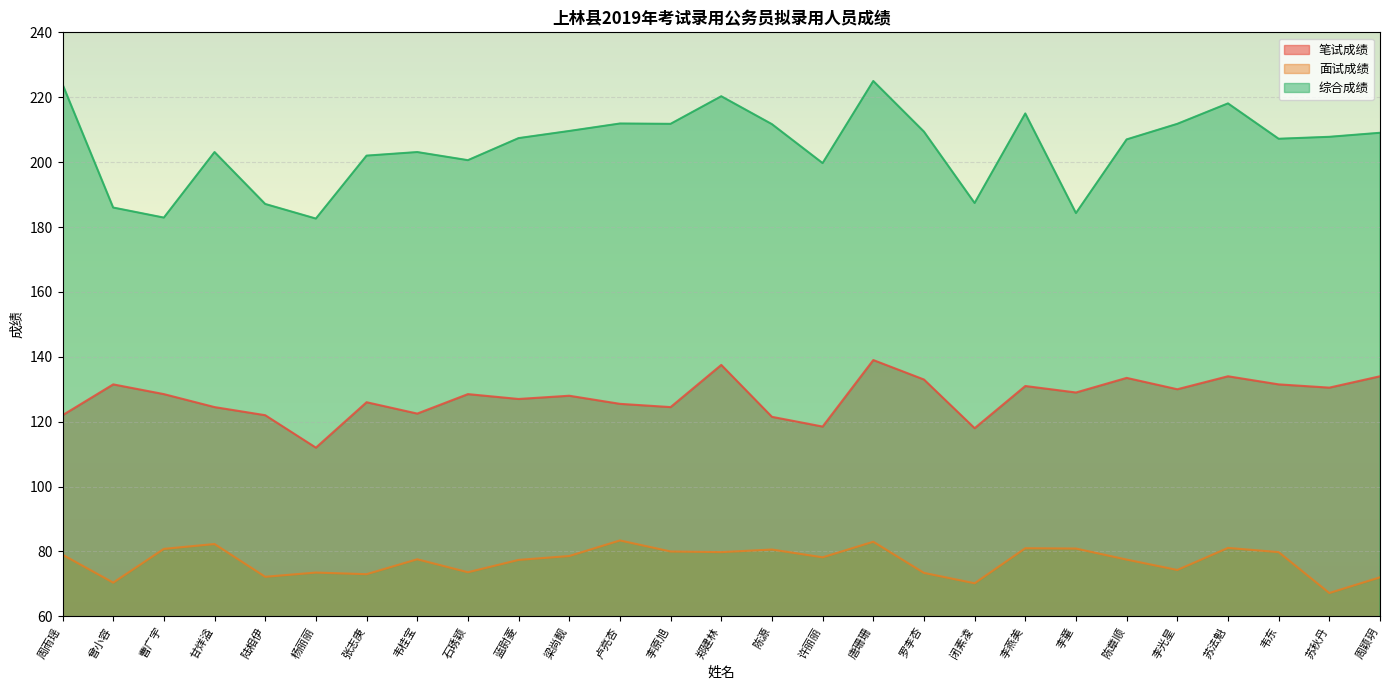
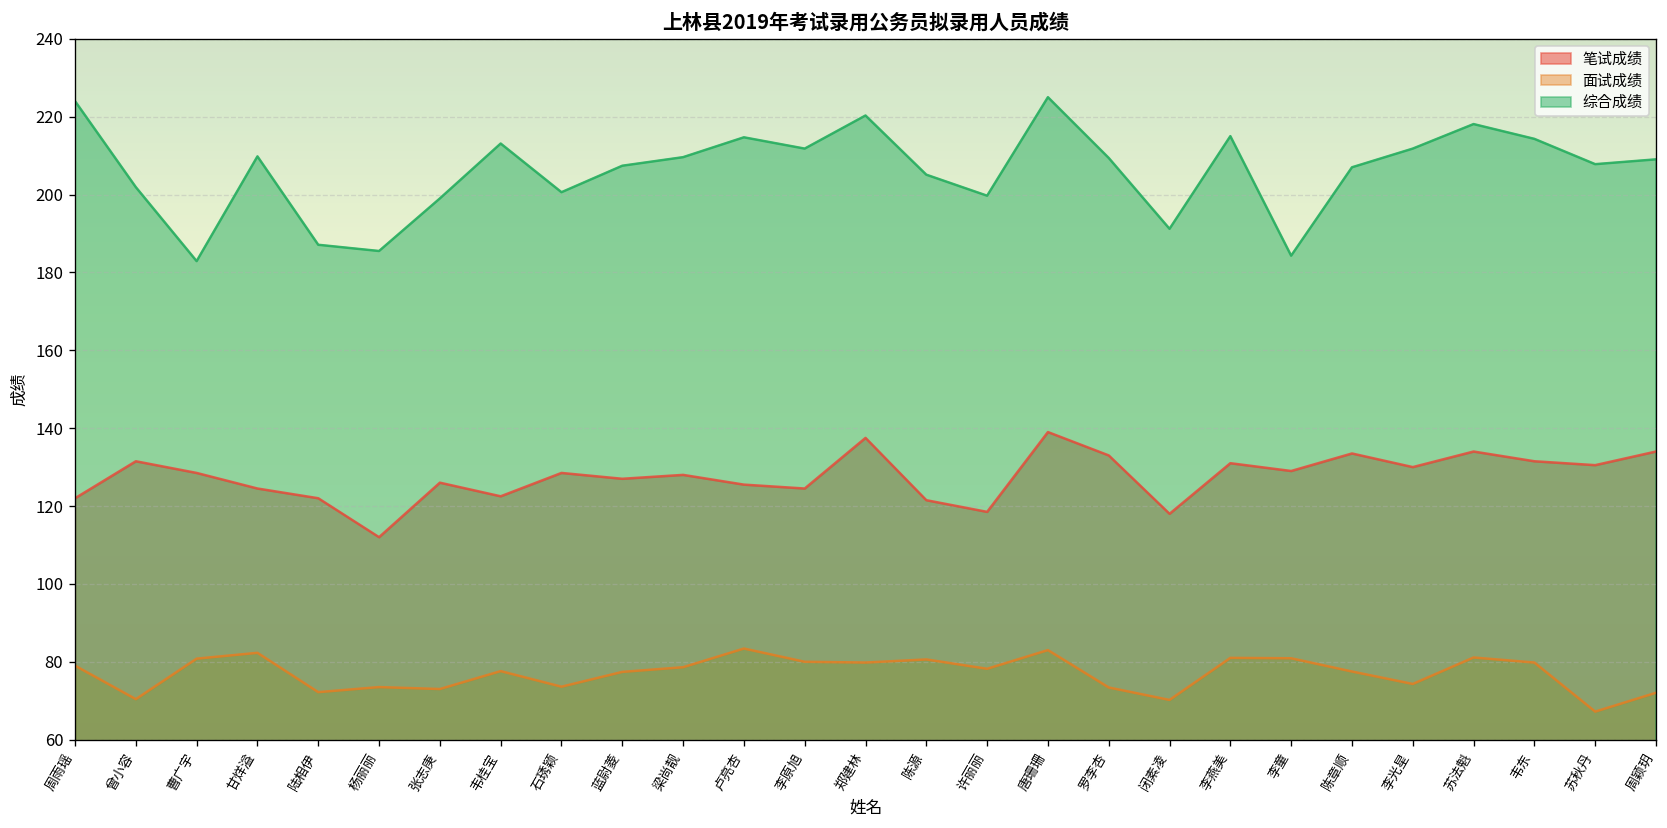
综合成绩, 曾小容: 186 -> 202
综合成绩, 甘烊溢: 203 -> 210
综合成绩, 杨丽丽: 183 -> 186
综合成绩, 张志庚: 202 -> 199
综合成绩, 韦桂宝: 203 -> 213
综合成绩, 卢亮杏: 212 -> 215
综合成绩, 陈源: 212 -> 205
综合成绩, 闭素凌: 187 -> 191
综合成绩, 韦东: 207 -> 214
